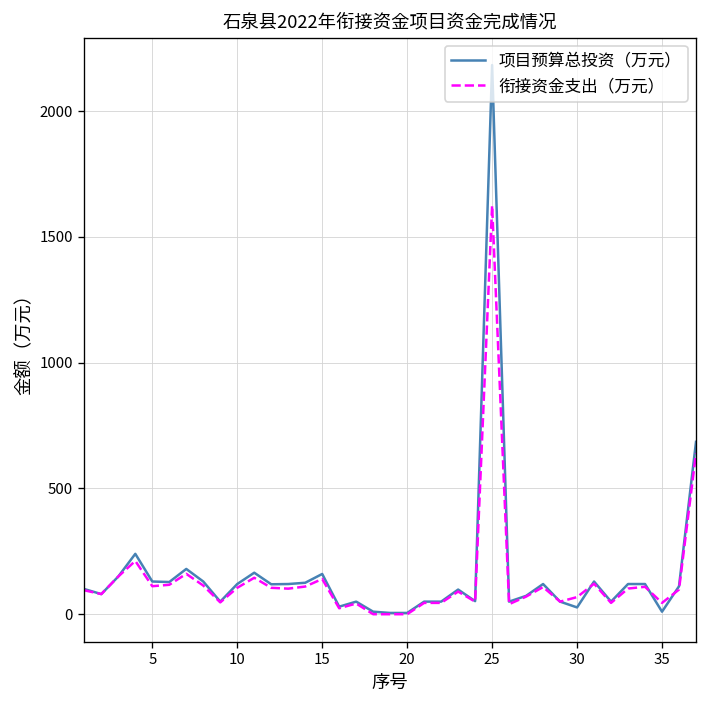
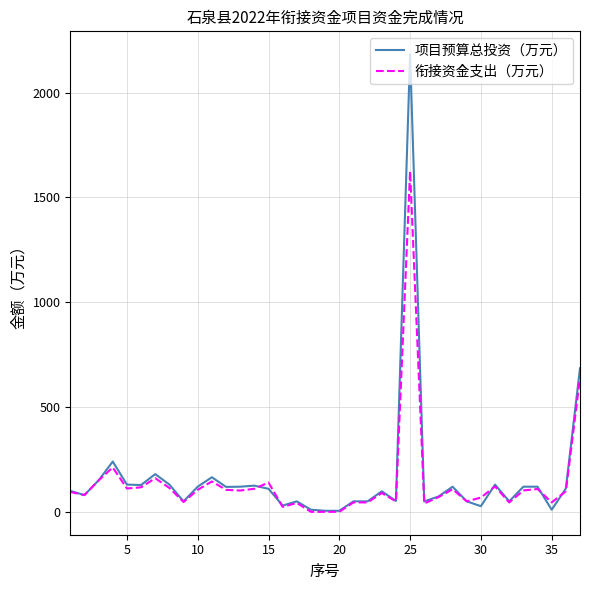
项目预算总投资（万元）, 15: 160 -> 110
